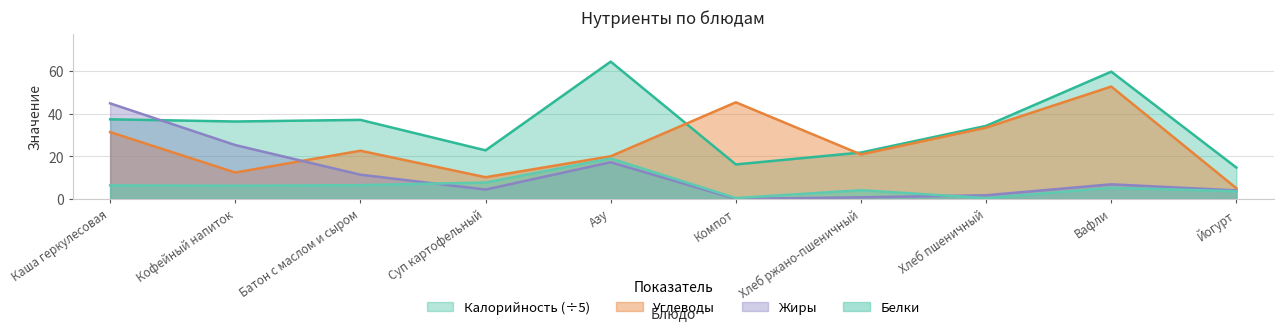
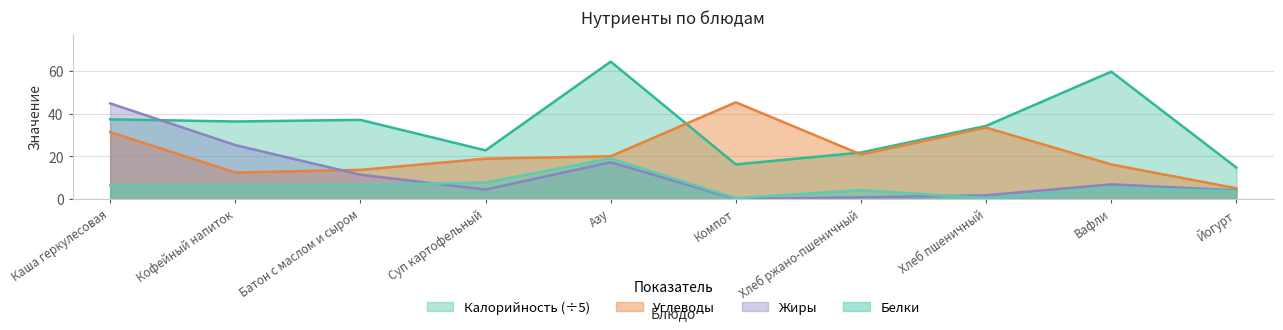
Углеводы, Батон с маслом и сыром: 23 -> 14
Углеводы, Суп картофельный: 10 -> 19
Углеводы, Вафли: 53 -> 16
